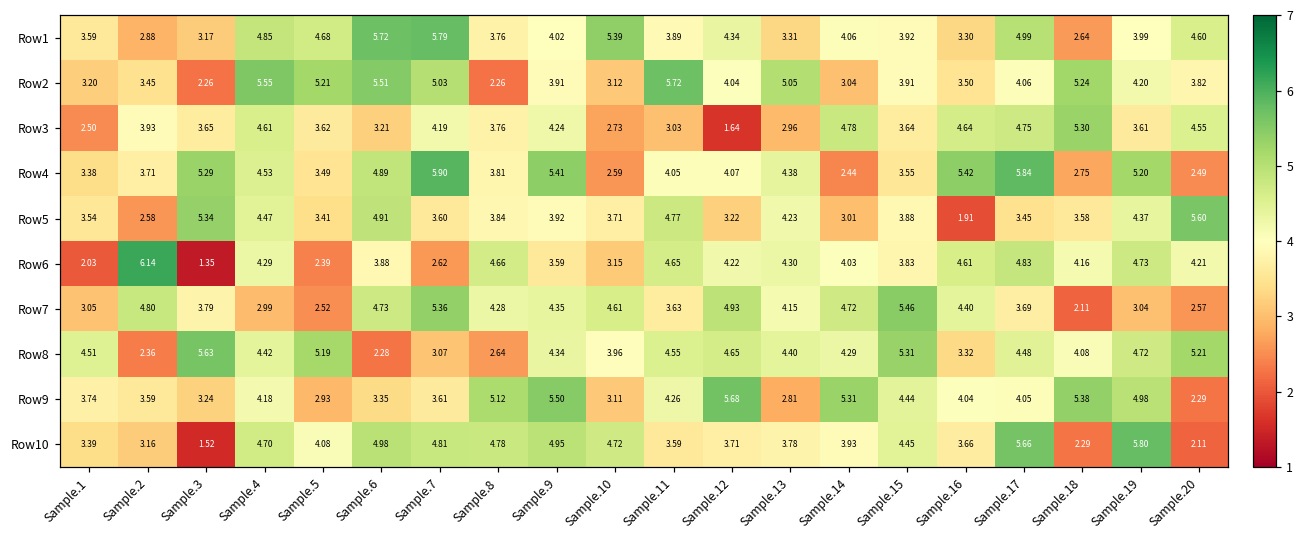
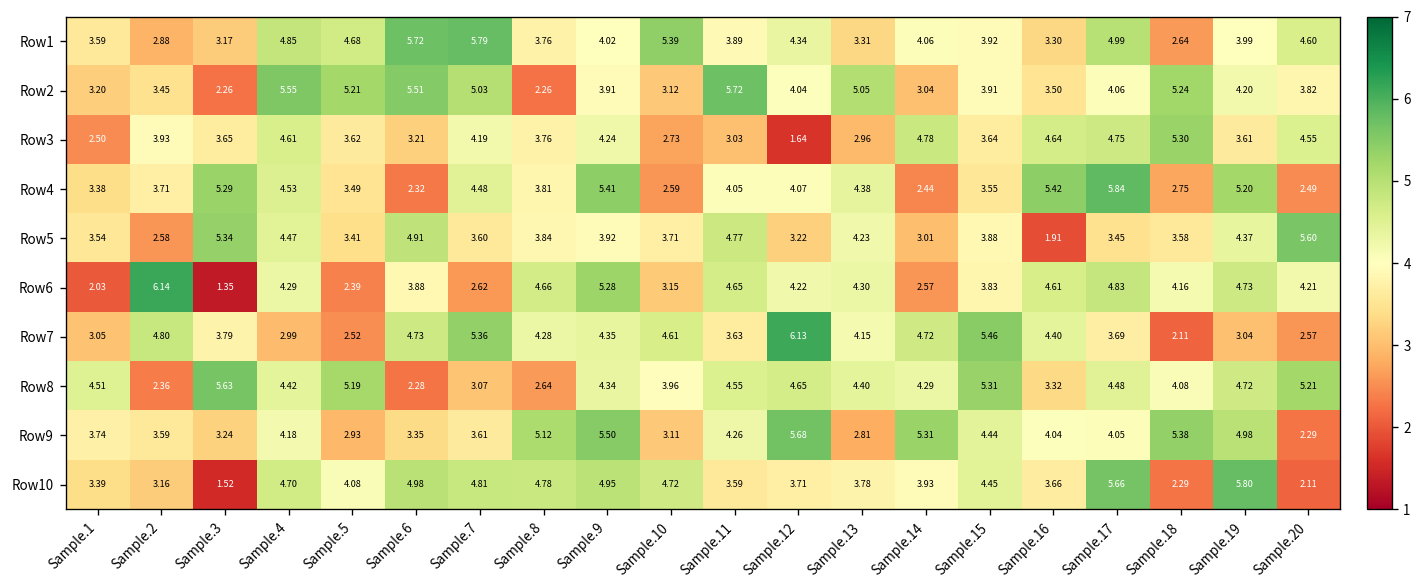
Row4, Sample.6: 4.89 -> 2.32
Row4, Sample.7: 5.90 -> 4.48
Row6, Sample.9: 3.59 -> 5.28
Row6, Sample.14: 4.03 -> 2.57
Row7, Sample.12: 4.93 -> 6.13
